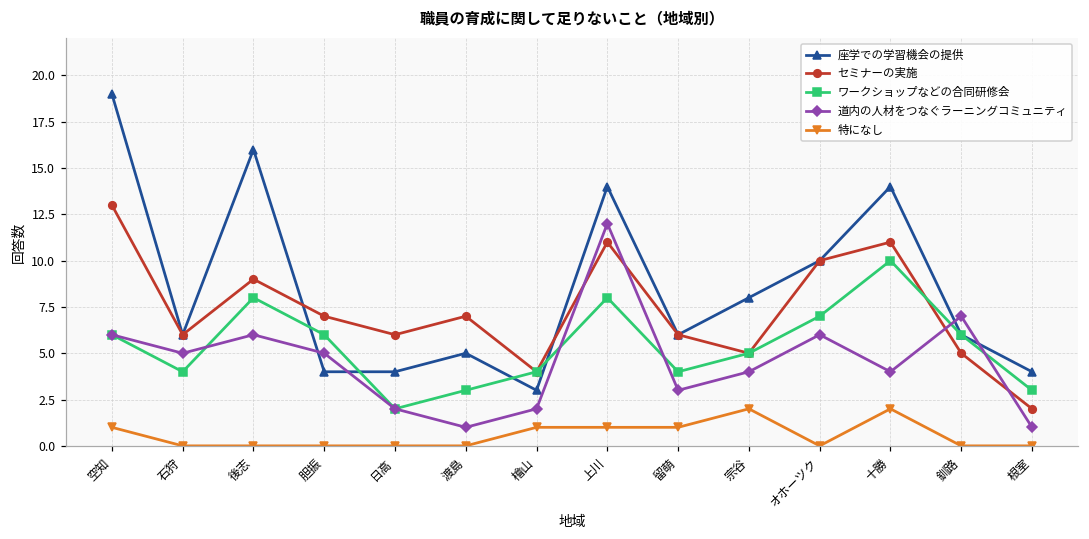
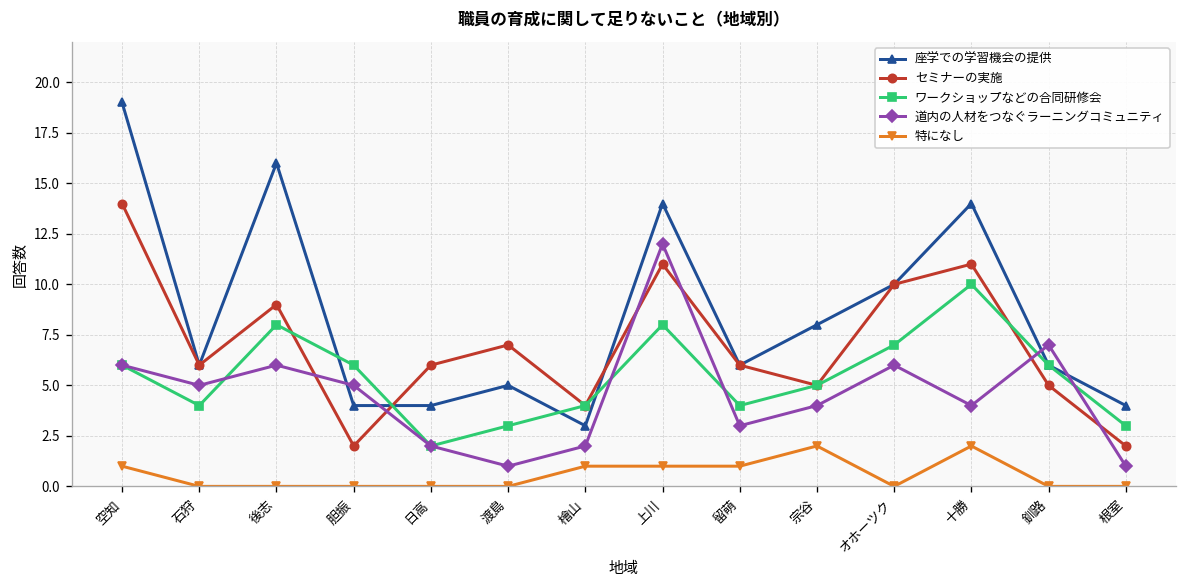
セミナーの実施, 空知: 13 -> 14
セミナーの実施, 胆振: 7 -> 2
